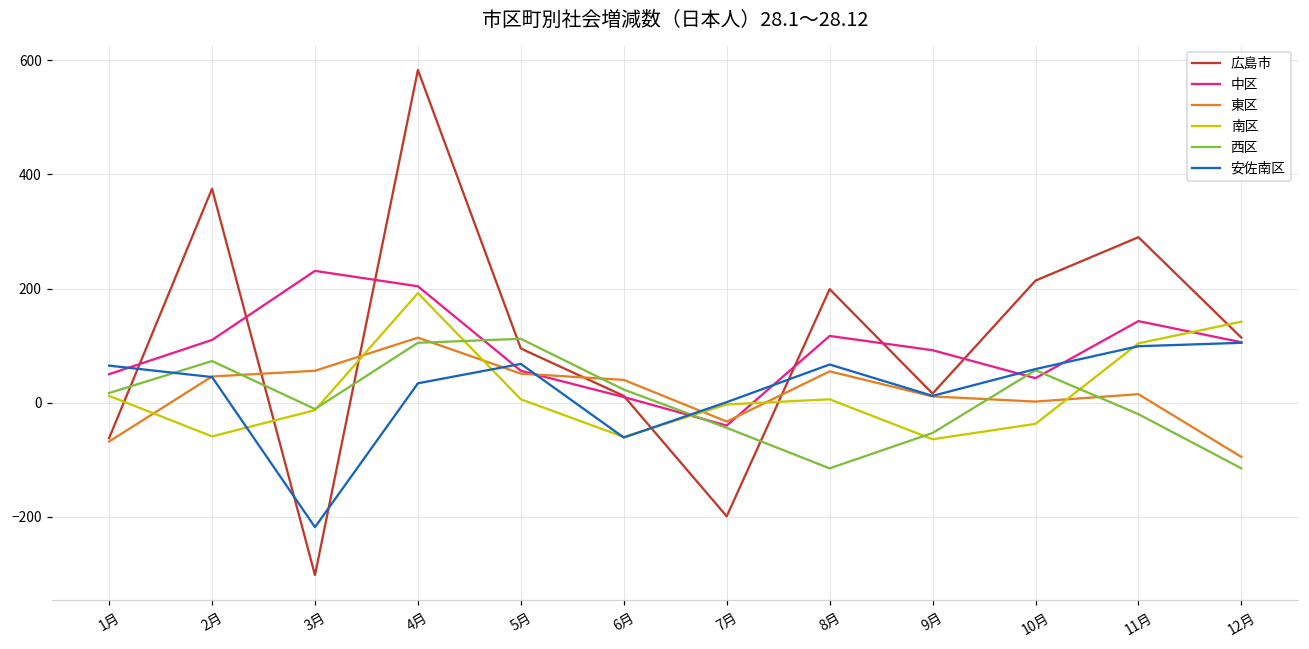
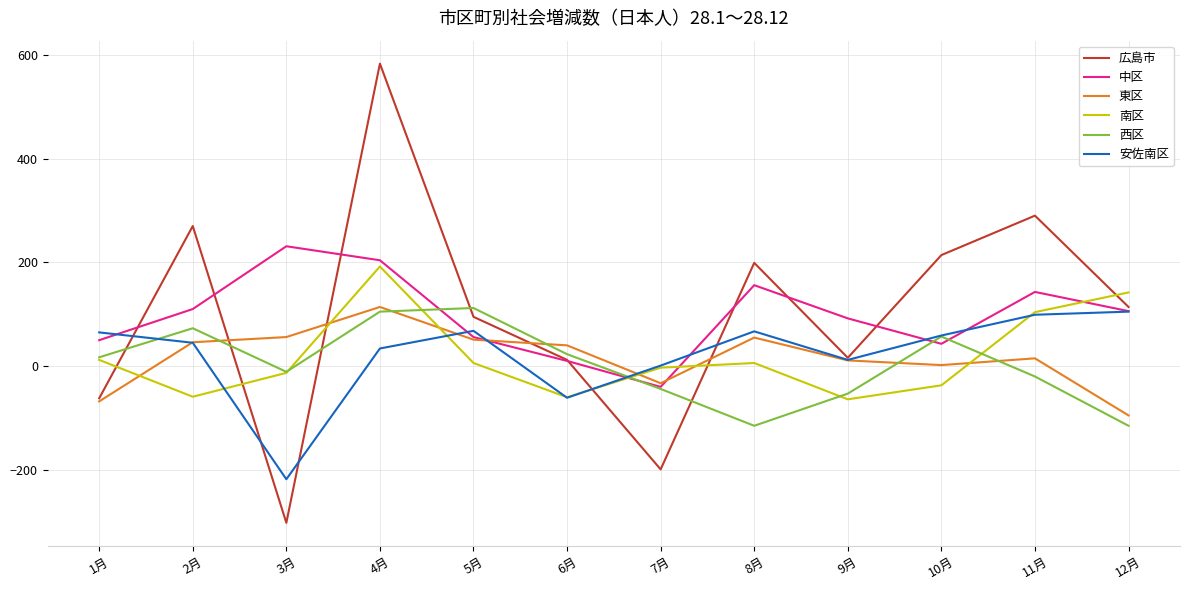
広島市, 2月: 380 -> 270
中区, 8月: 120 -> 160
